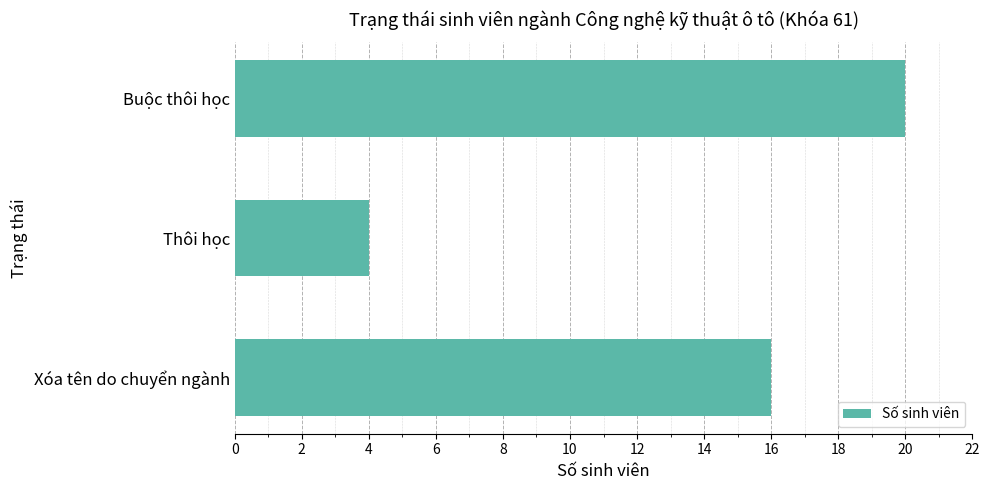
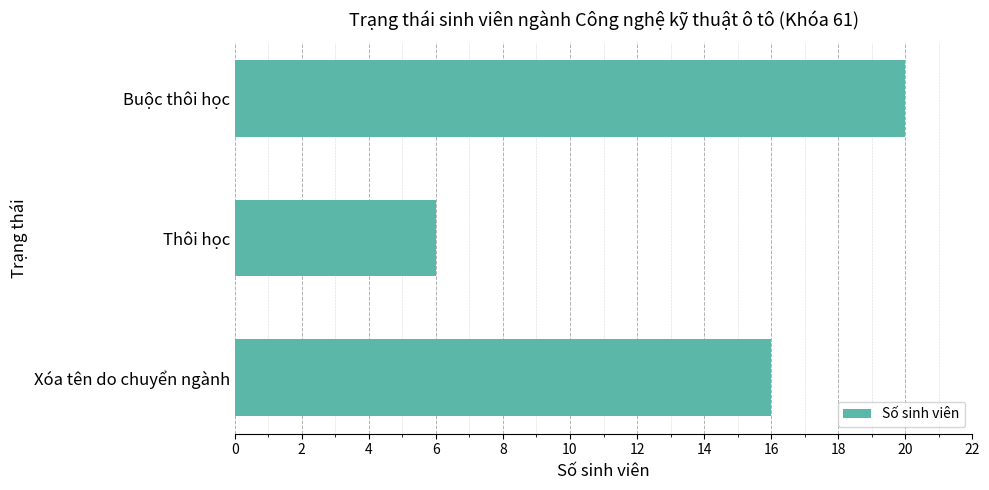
Thôi học: 4 -> 6
